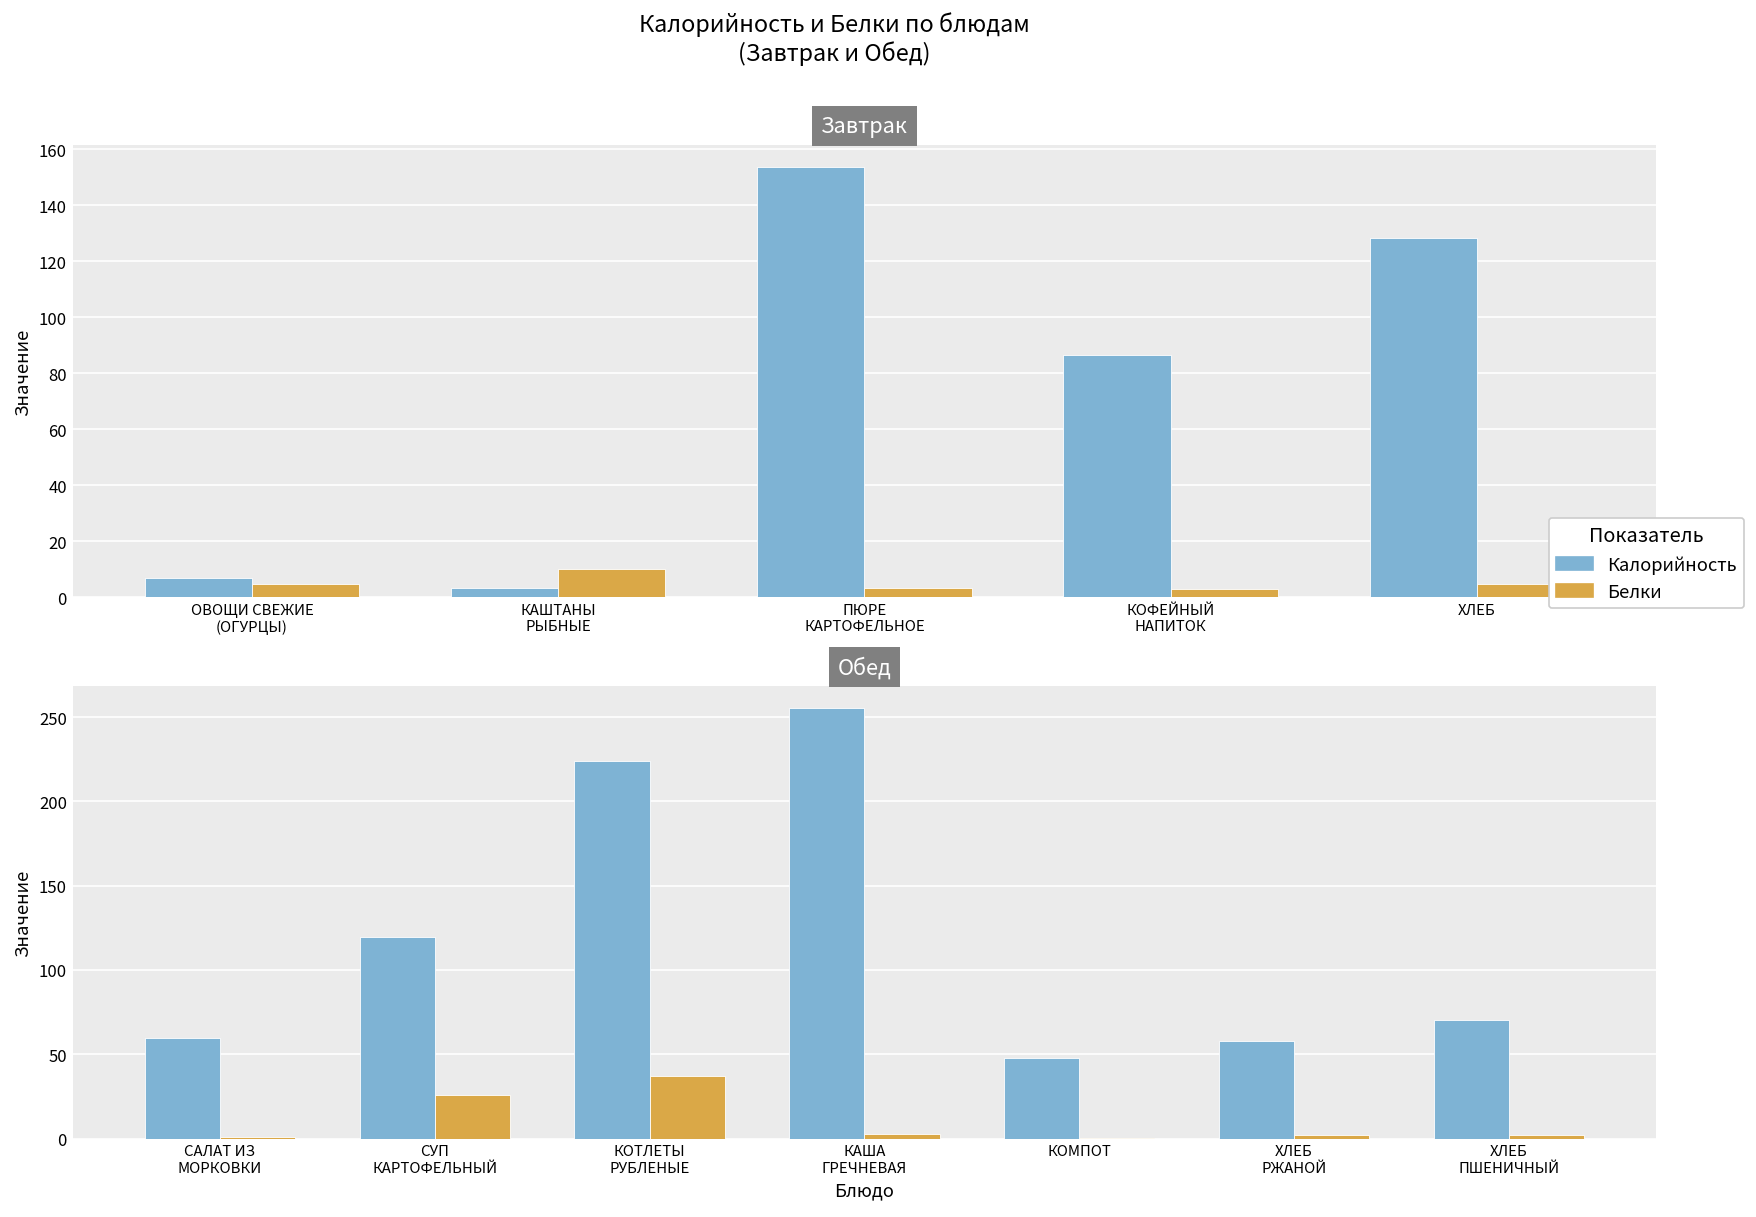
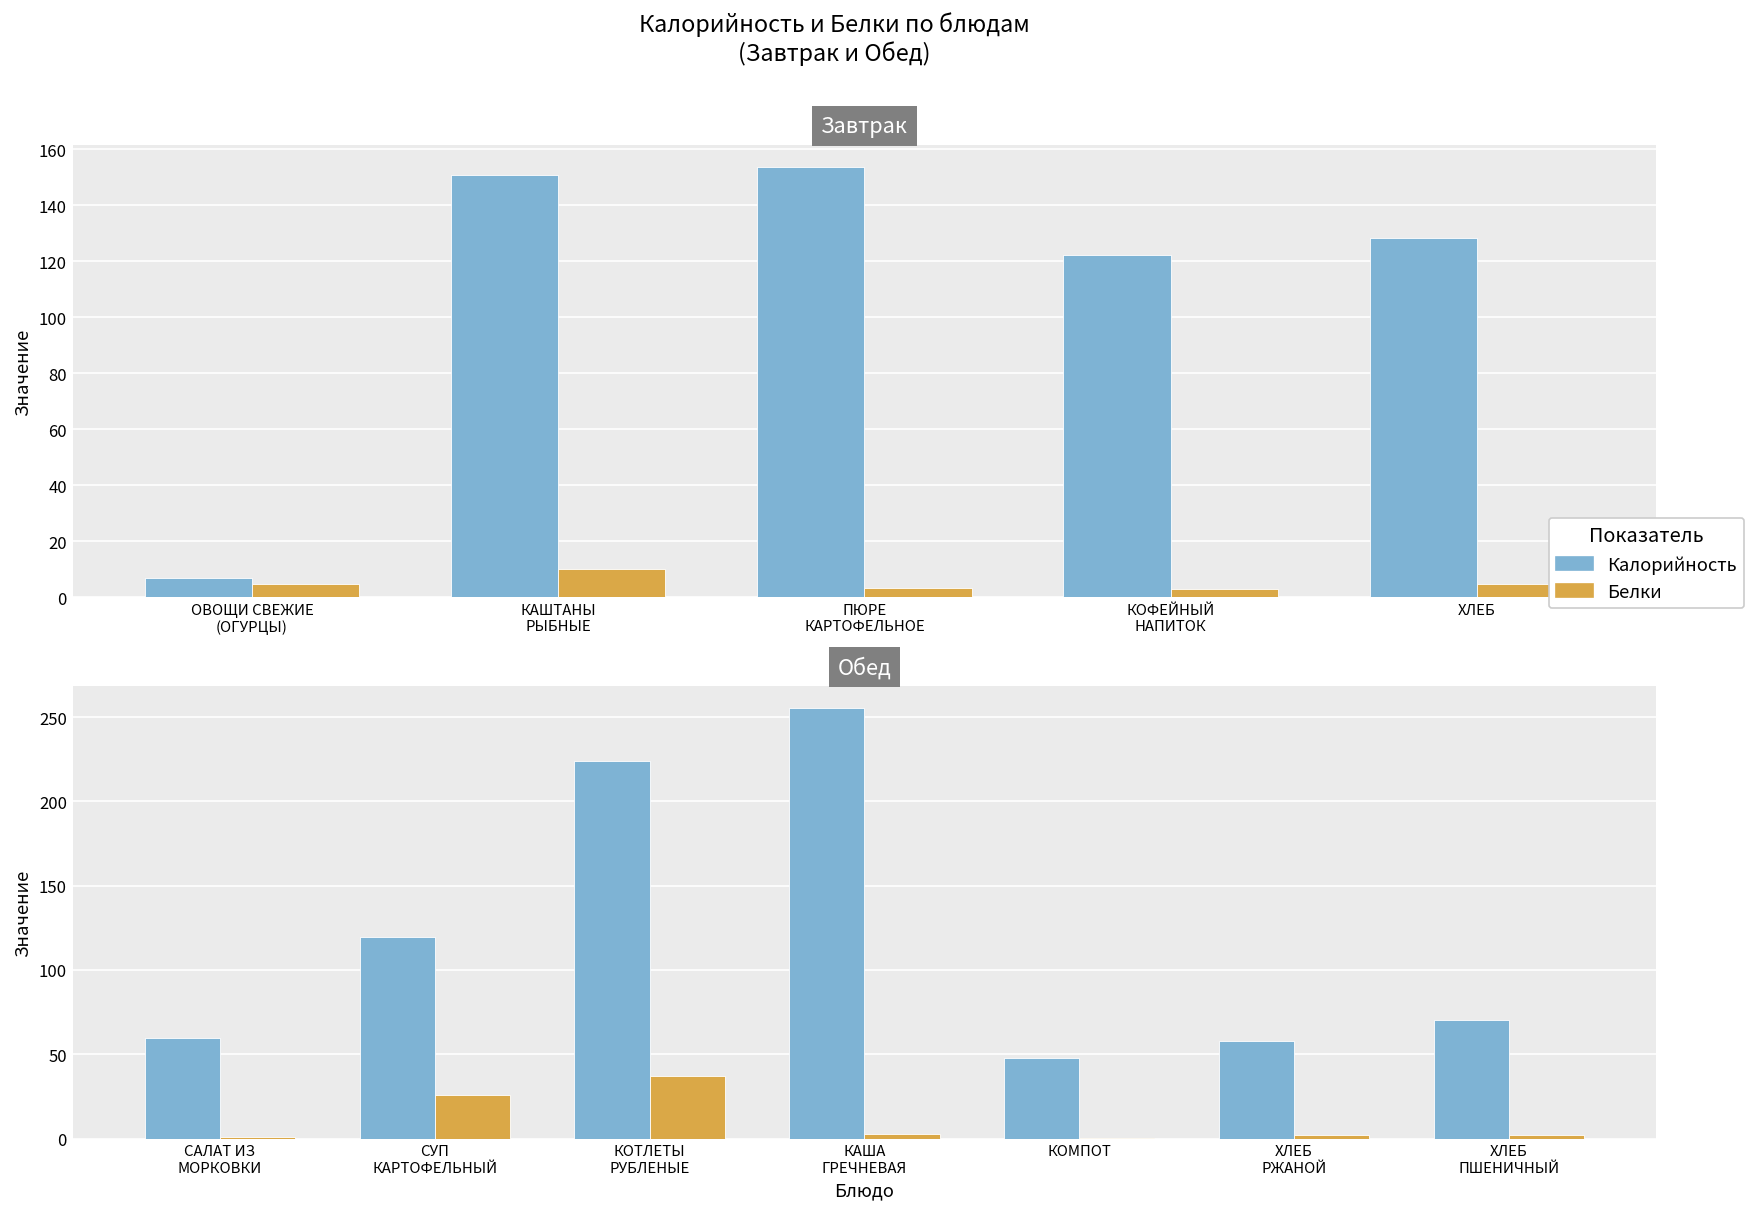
Завтрак, Калорийность, КАШТАНЫ РЫБНЫЕ: 4 -> 151
Завтрак, Калорийность, КОФЕЙНЫЙ НАПИТОК: 86 -> 122
